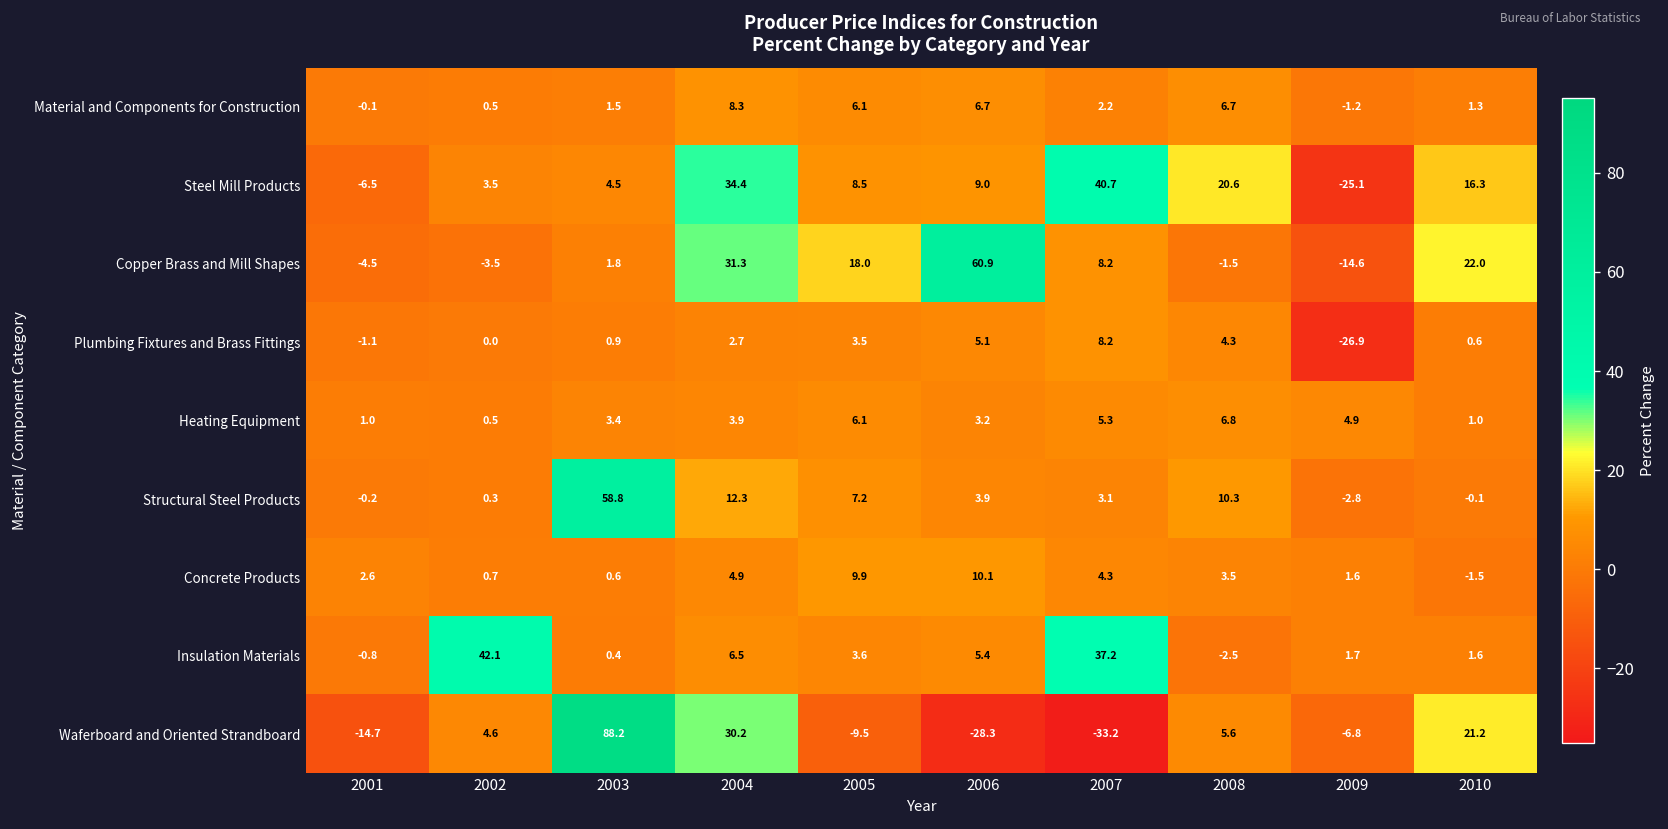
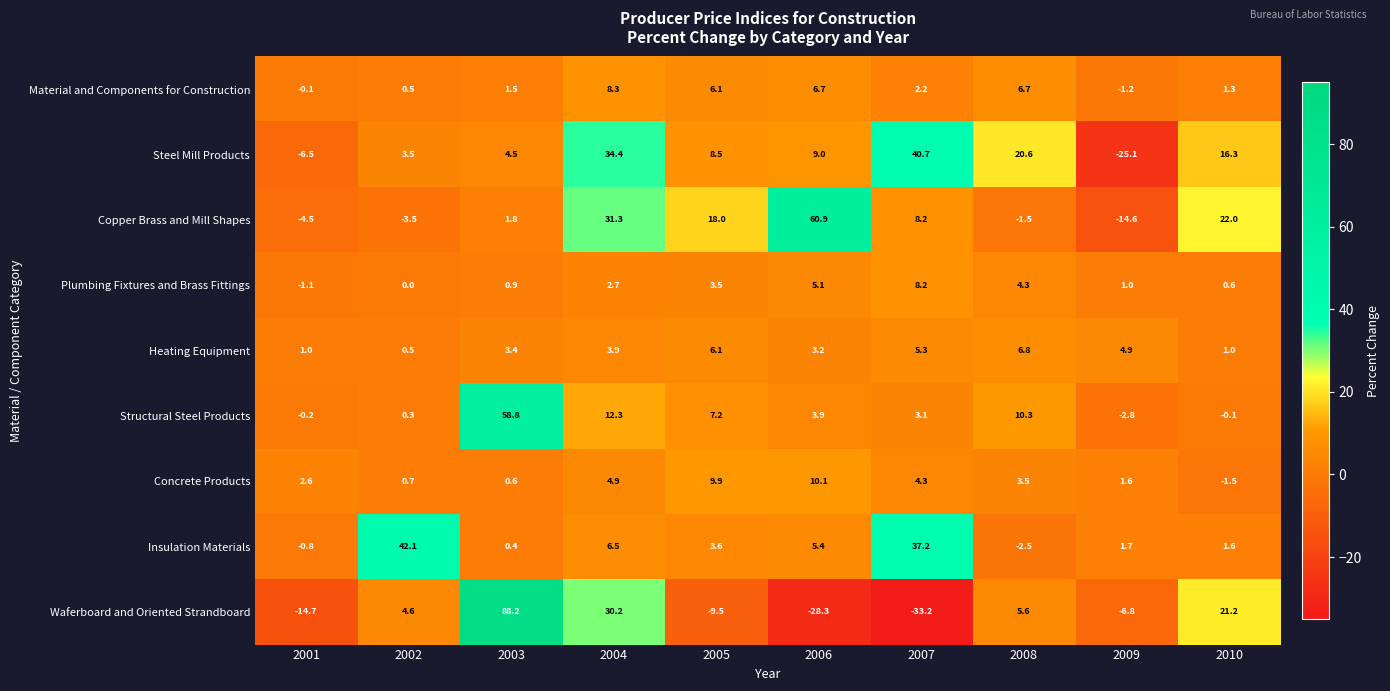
Plumbing Fixtures and Brass Fittings, 2009: -26.9 -> 1.0
